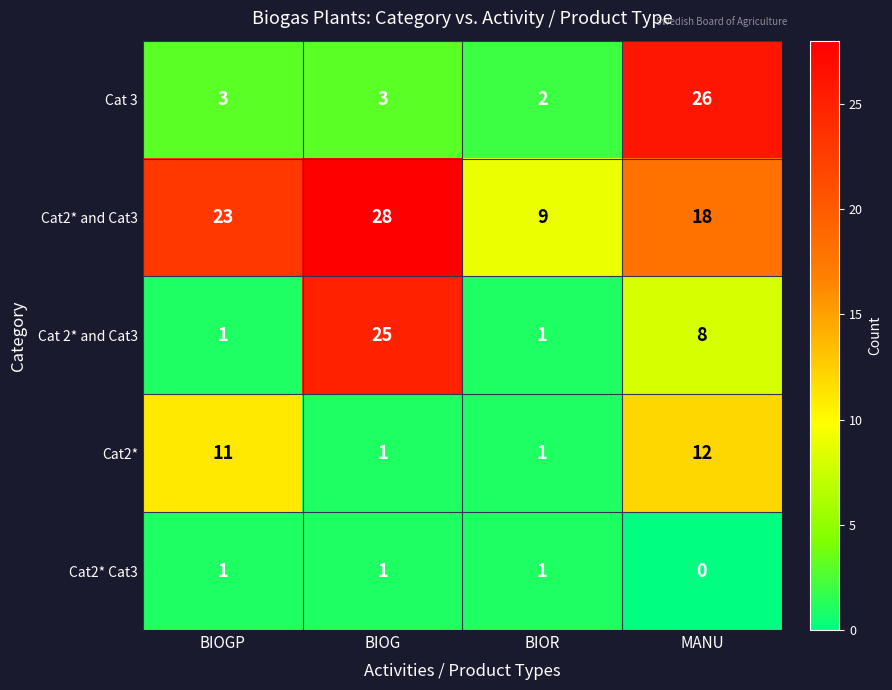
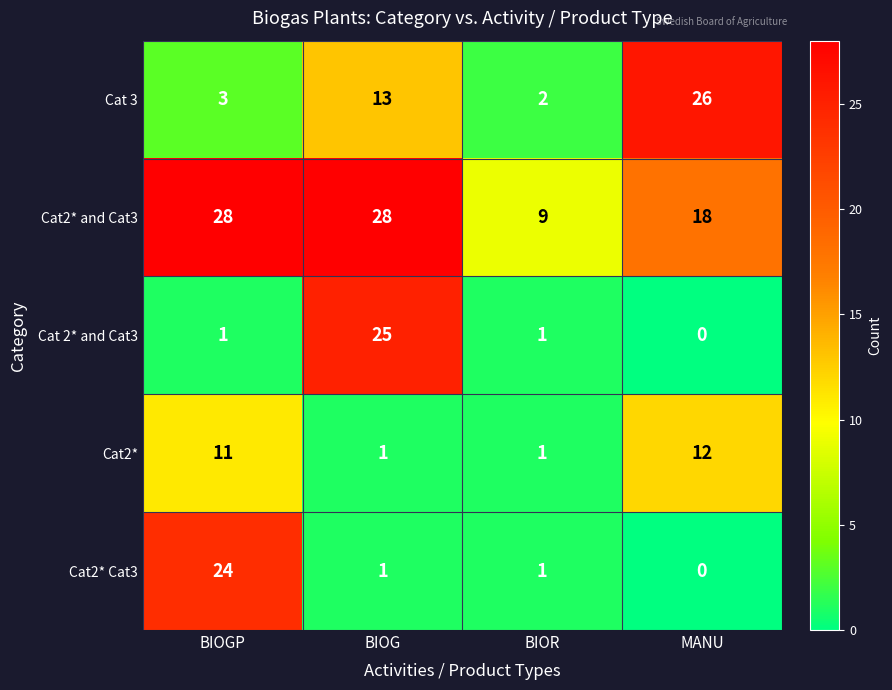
Cat 3, BIOG: 3 -> 13
Cat2* and Cat3, BIOGP: 23 -> 28
Cat 2* and Cat3, MANU: 8 -> 0
Cat2* Cat3, BIOGP: 1 -> 24
